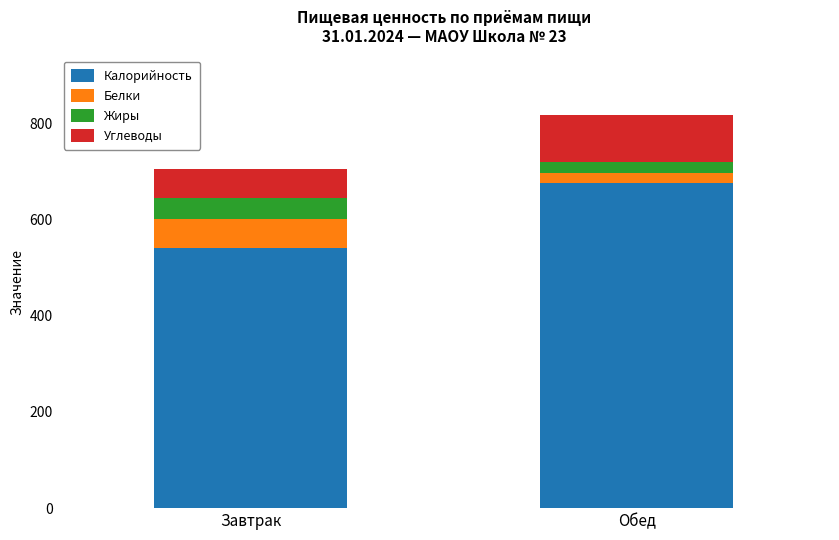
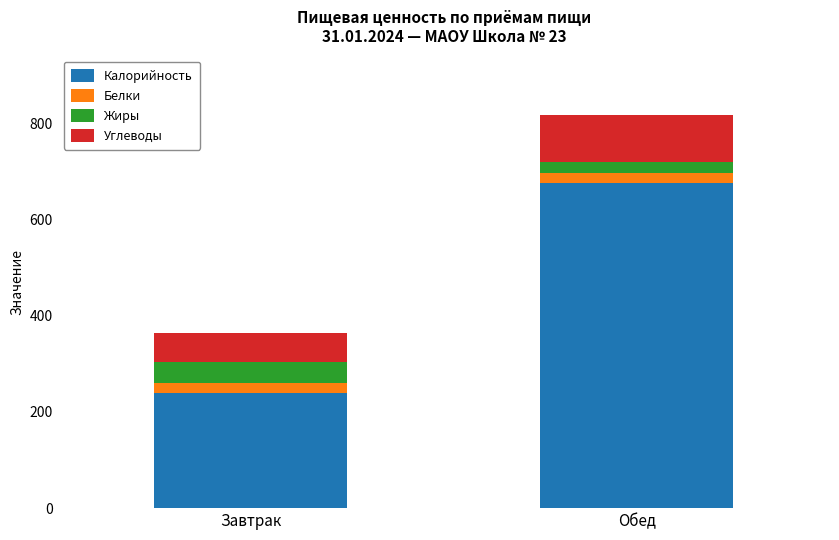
Калорийность, Завтрак: 540 -> 240
Белки, Завтрак: 60 -> 20
